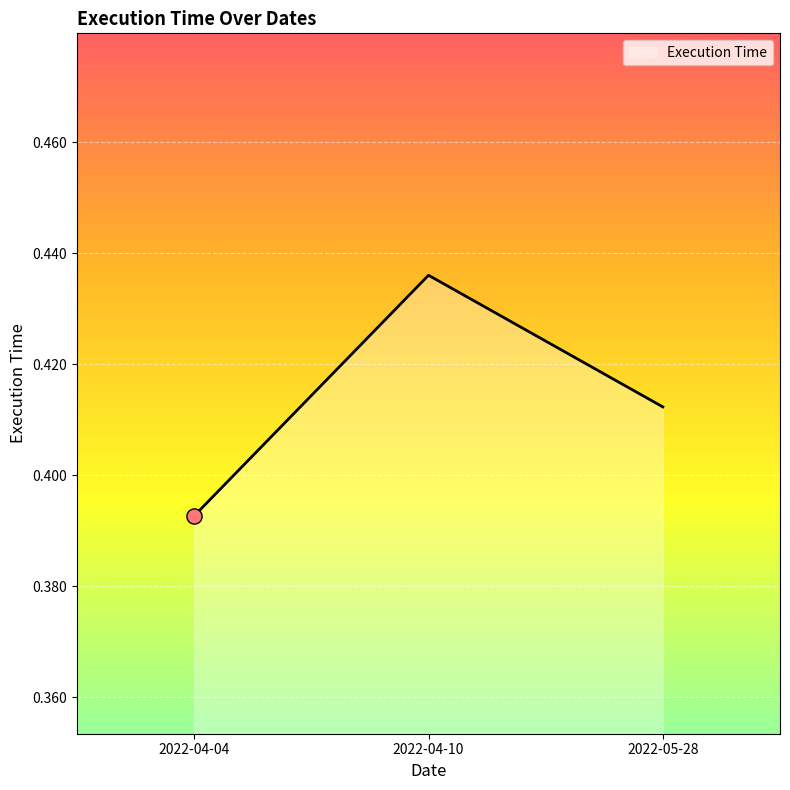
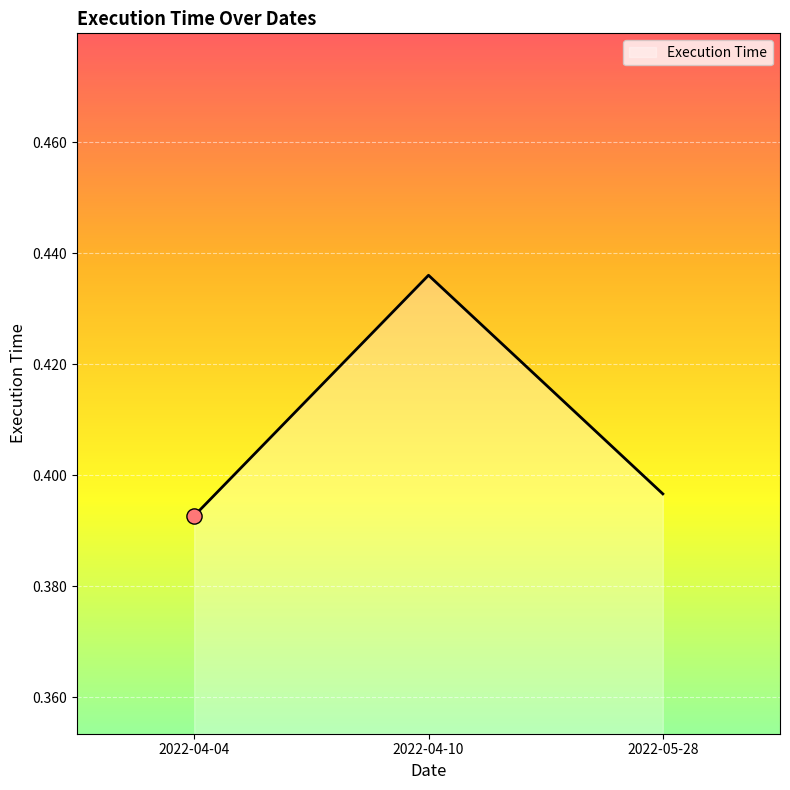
Execution Time, 2022-05-28: 0.412 -> 0.397
